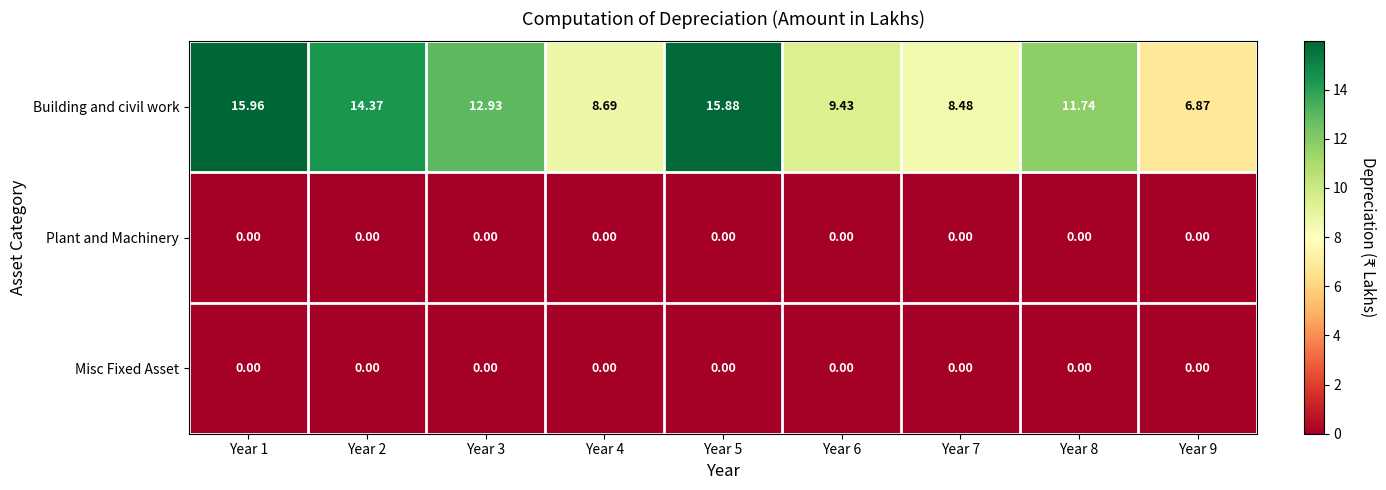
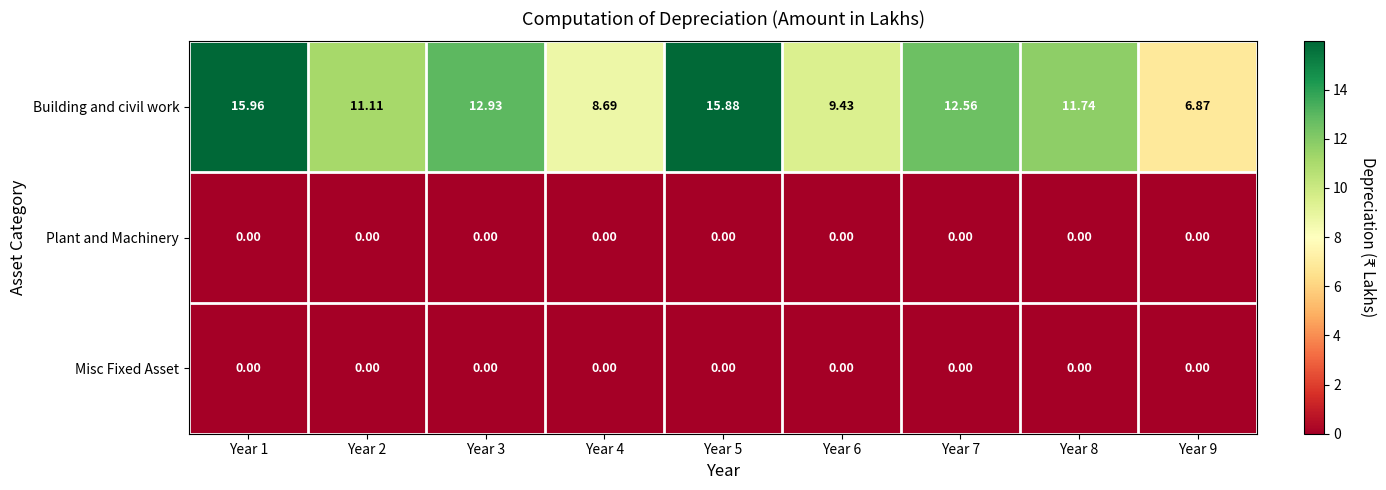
Building and civil work, Year 2: 14.37 -> 11.11
Building and civil work, Year 7: 8.48 -> 12.56
